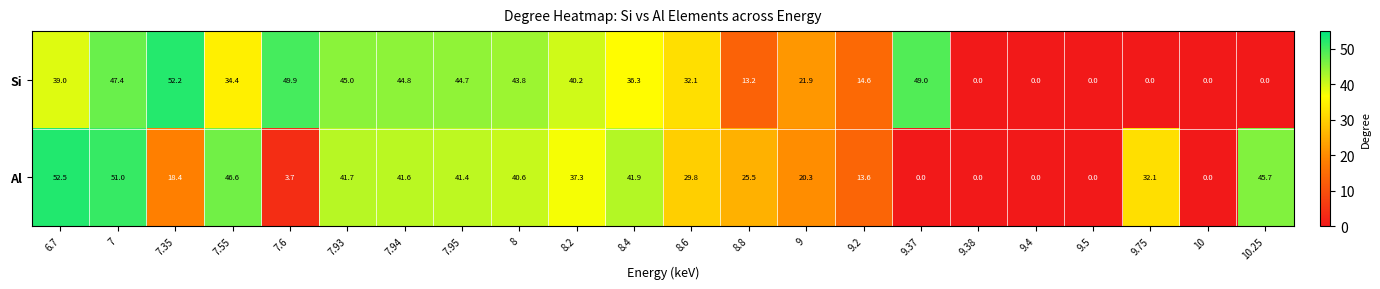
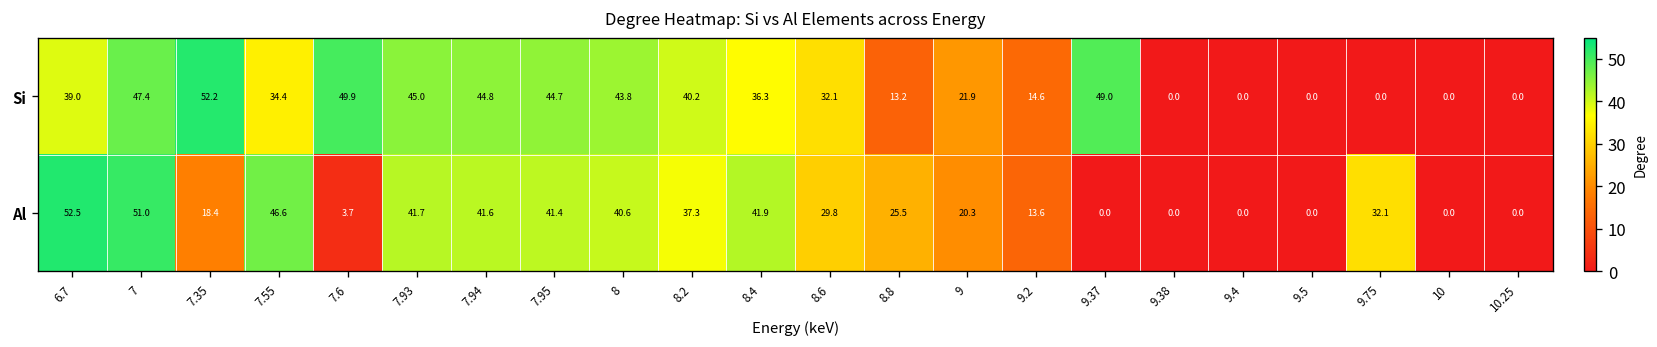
Al, 10.25: 45.7 -> 0.0
